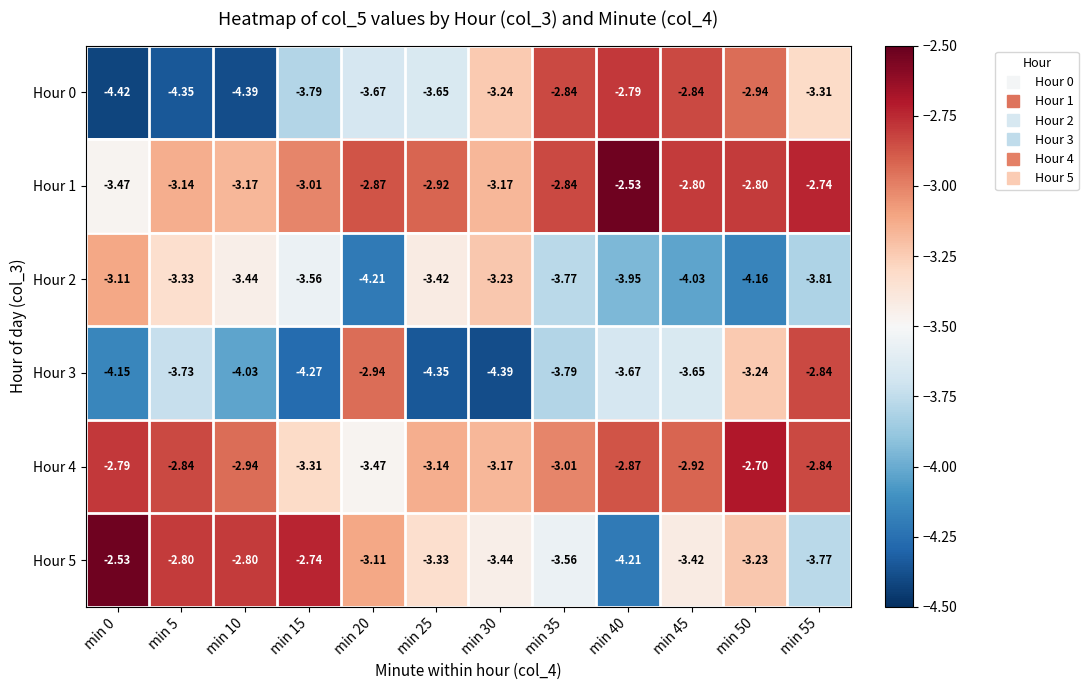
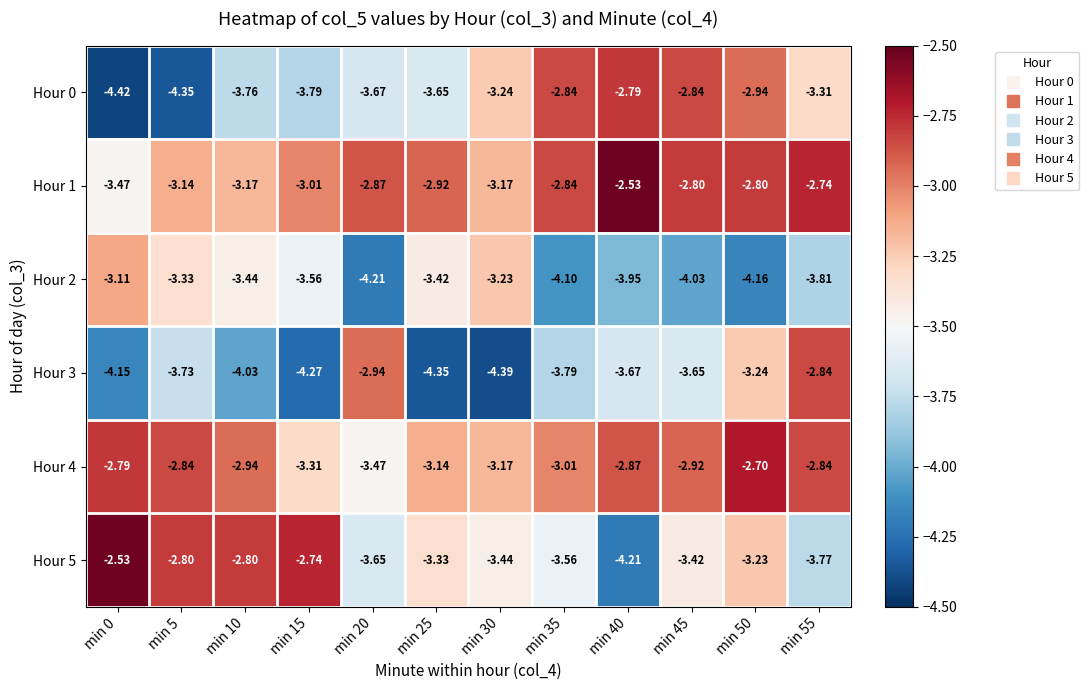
Hour 0, min 10: -4.39 -> -3.76
Hour 2, min 35: -3.77 -> -4.10
Hour 5, min 20: -3.11 -> -3.65
